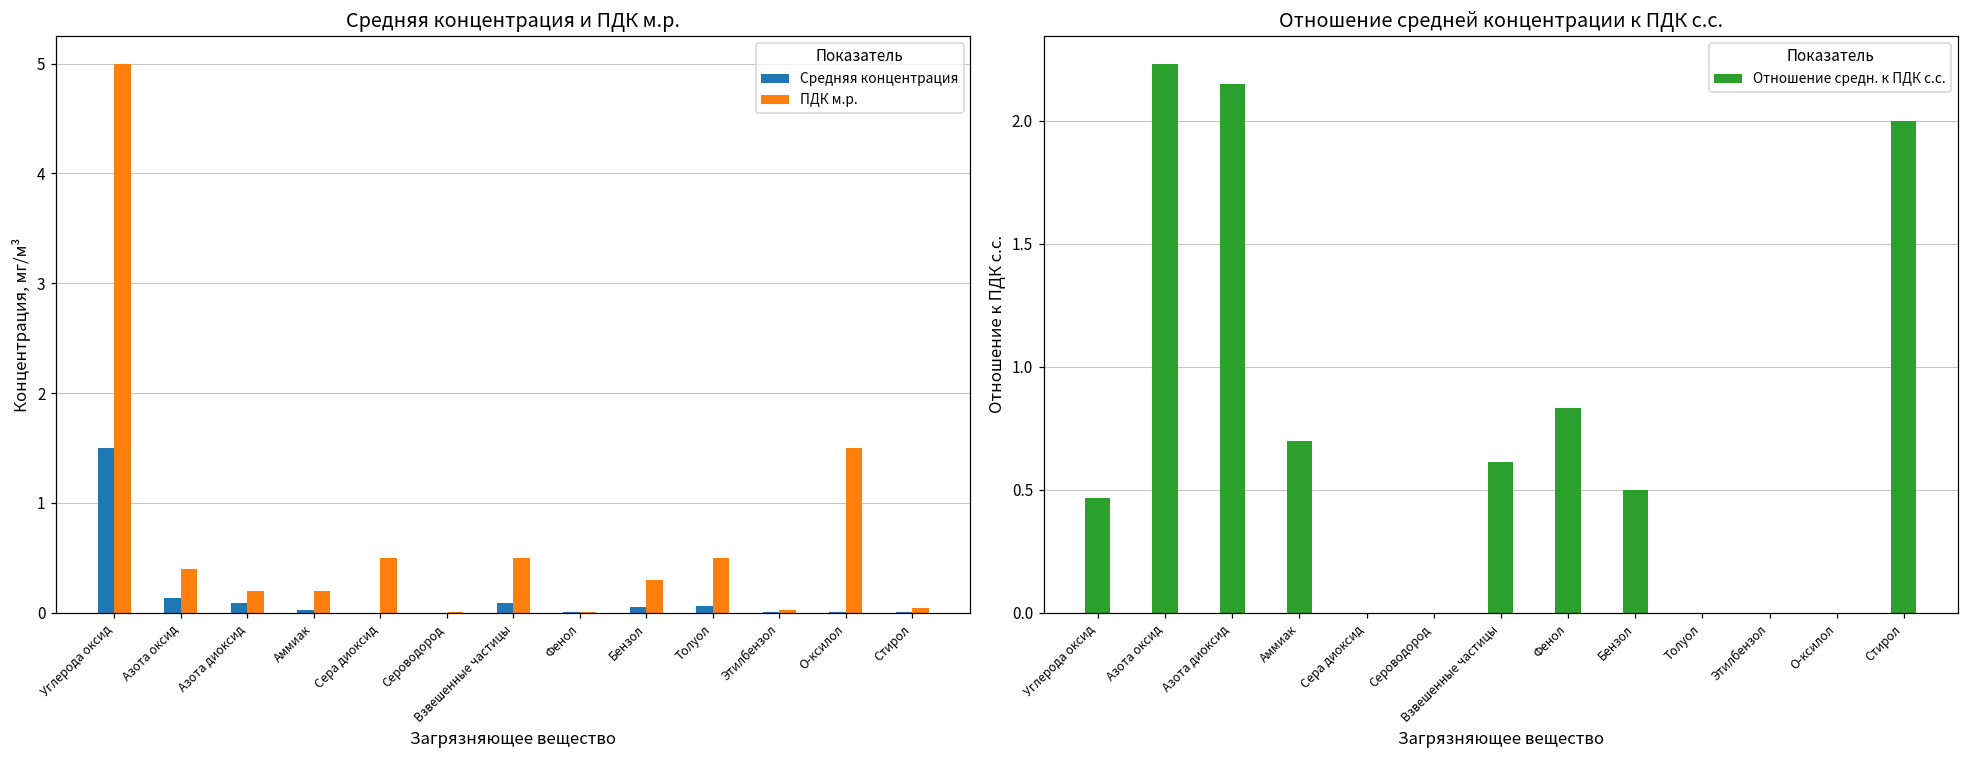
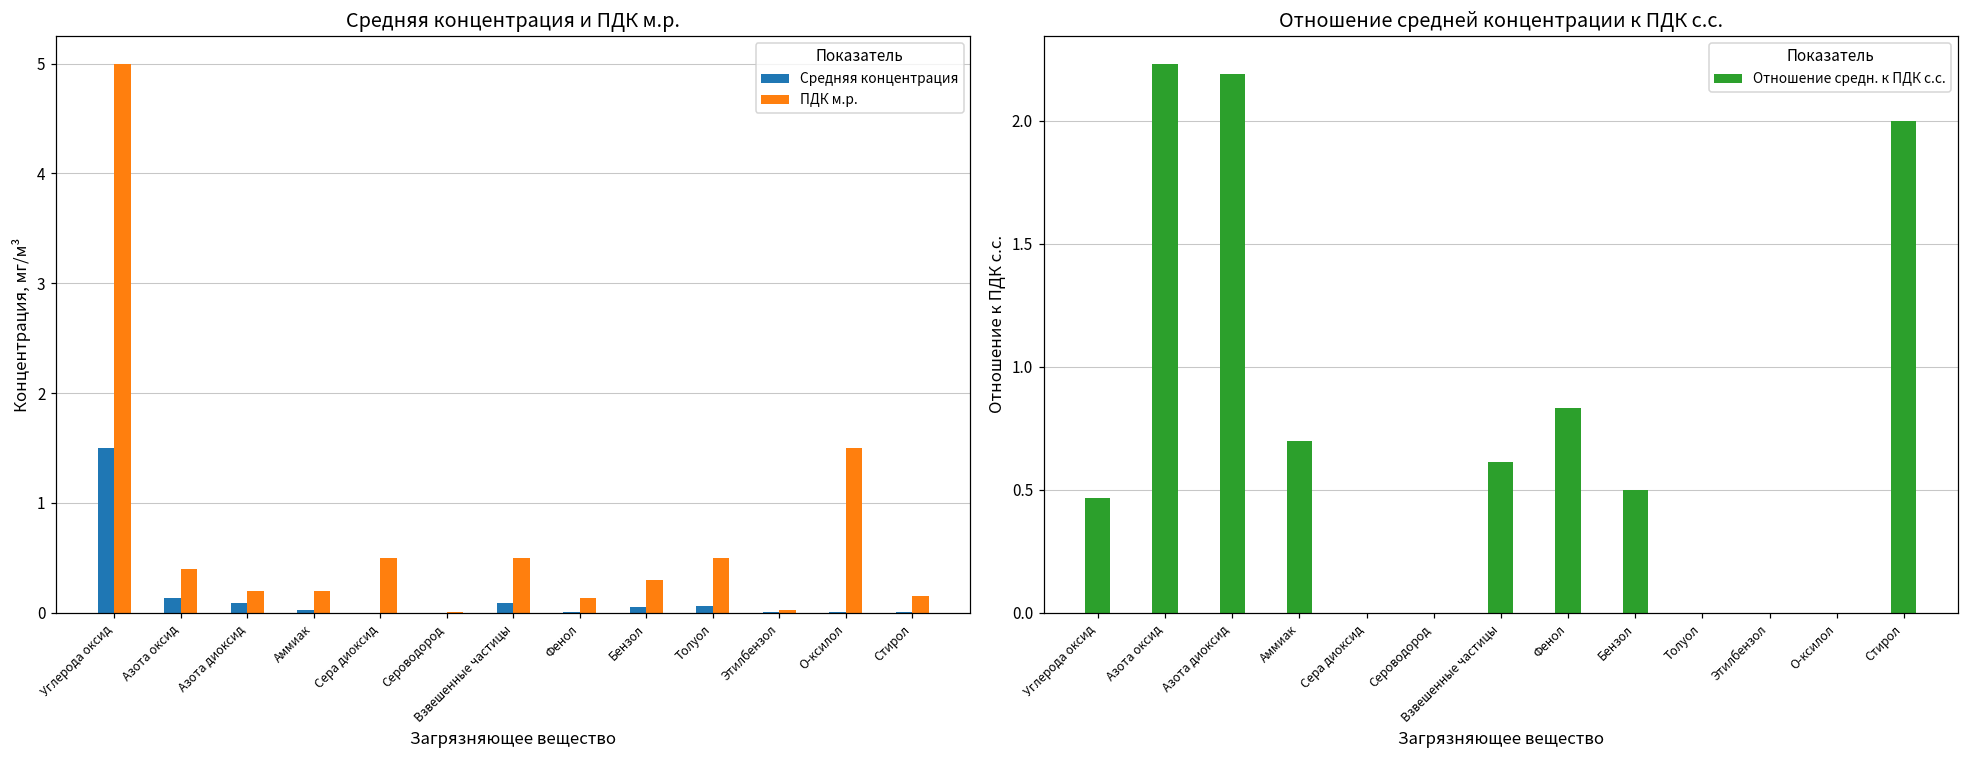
Средняя концентрация и ПДК м.р., ПДК м.р., Фенол: 0.0 -> 0.1
Средняя концентрация и ПДК м.р., ПДК м.р., Стирол: 0.0 -> 0.2
Отношение средней концентрации к ПДК с.с., Азота диоксид: 2.15 -> 2.19
